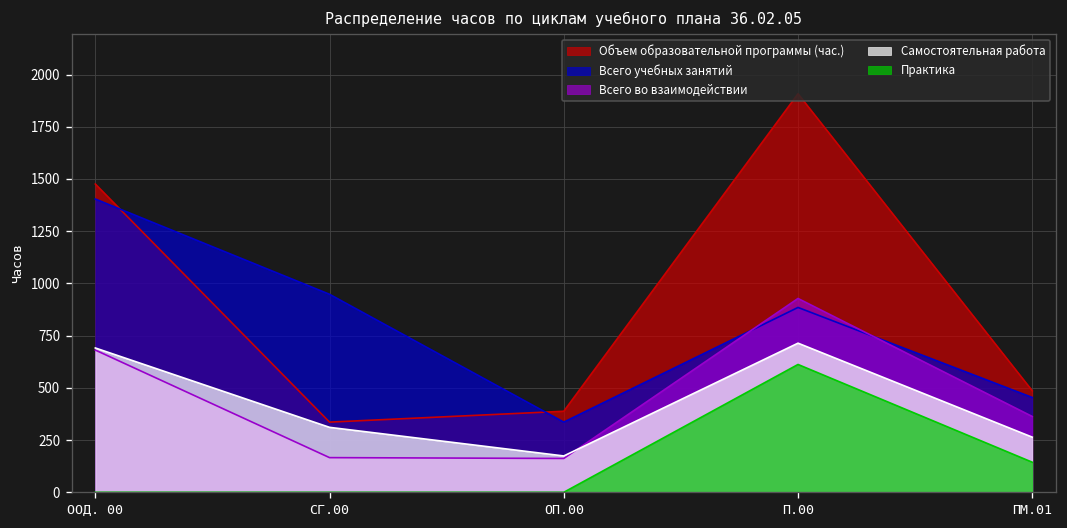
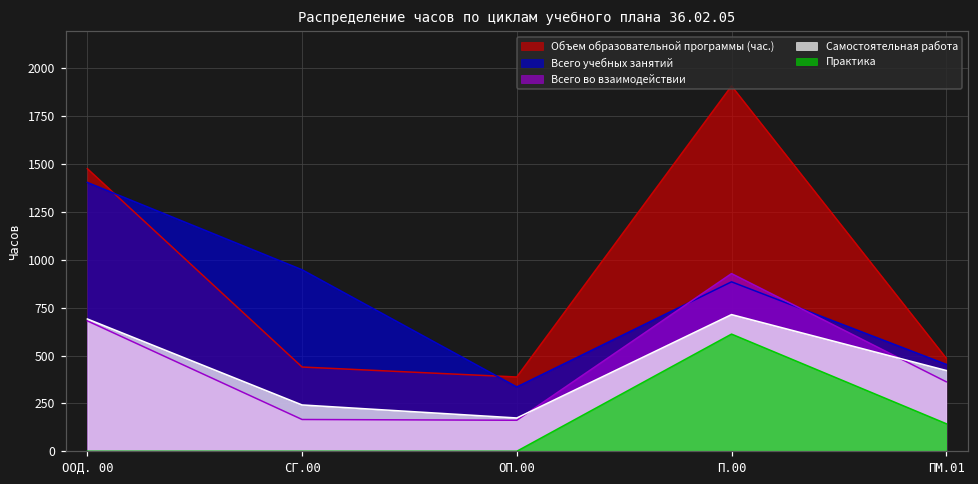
Объем образовательной программы (час.), СГ.00: 340 -> 440
Самостоятельная работа, СГ.00: 310 -> 240
Самостоятельная работа, ПМ.01: 260 -> 420
